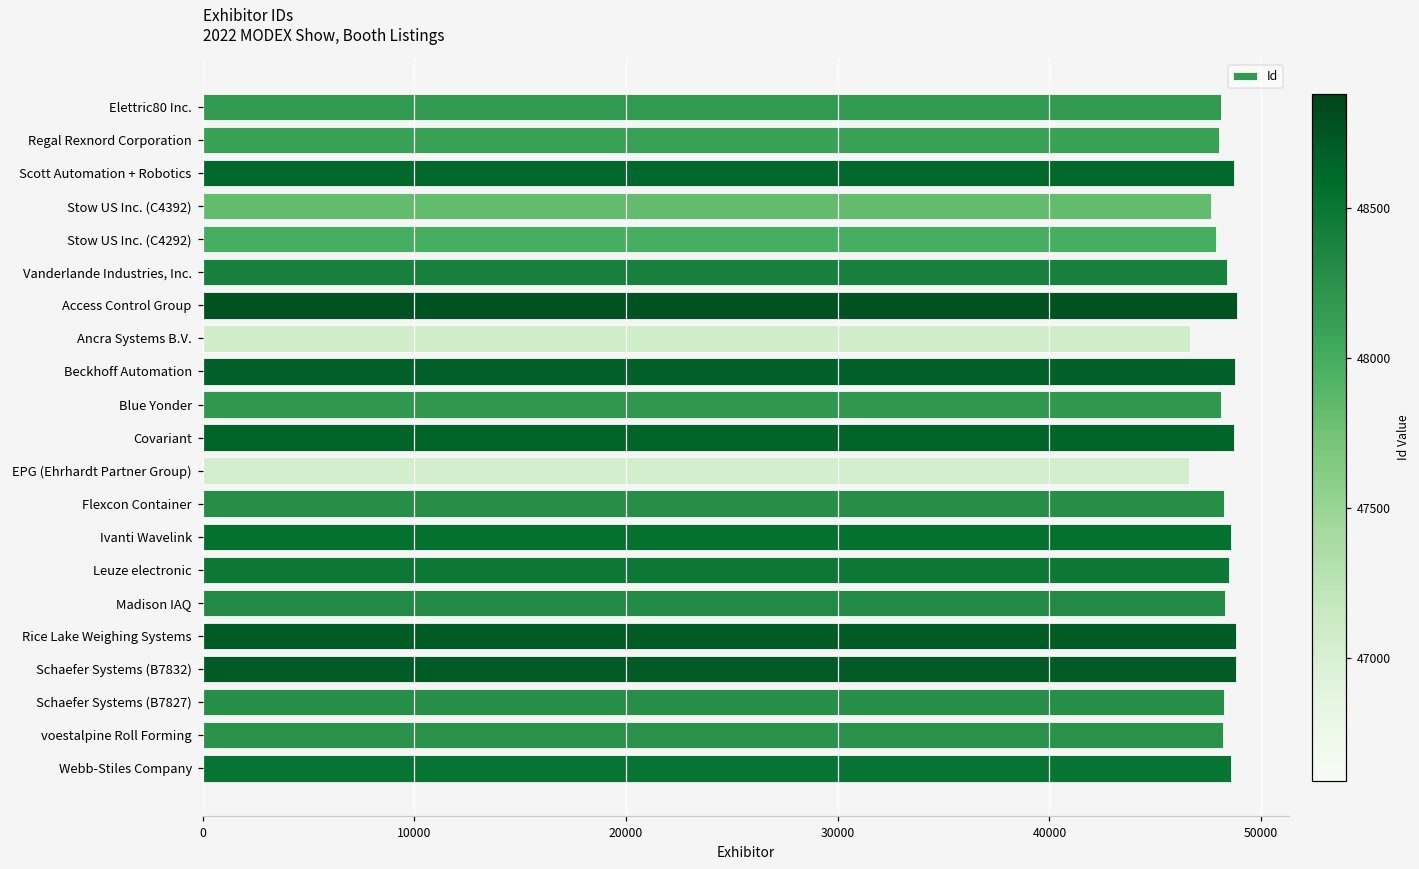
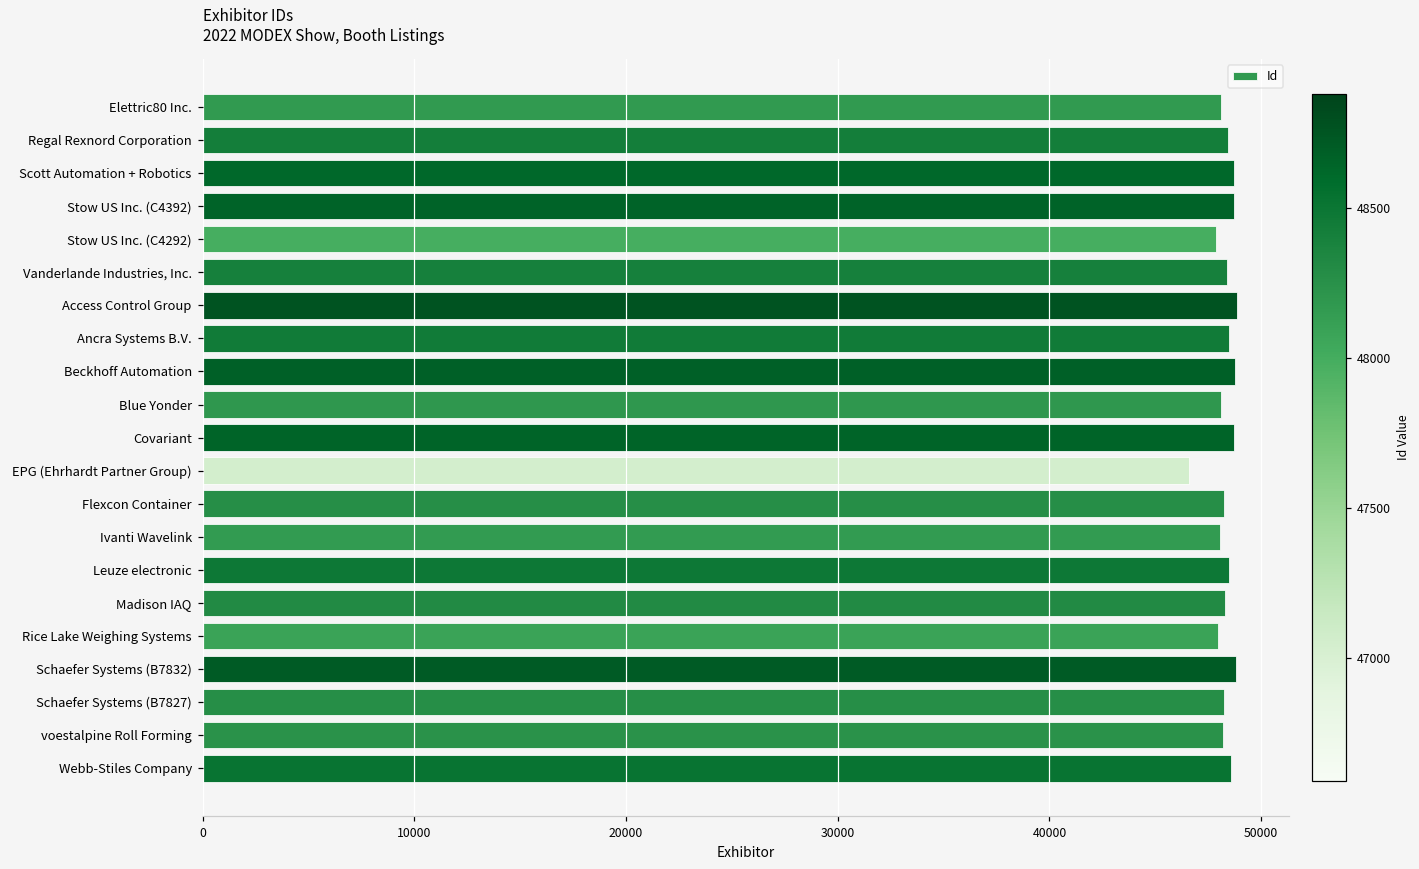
Regal Rexnord Corporation: 48000 -> 48400
Stow US Inc. (C4392): 47600 -> 48700
Ancra Systems B.V.: 46600 -> 48500
Ivanti Wavelink: 48600 -> 48100
Rice Lake Weighing Systems: 48800 -> 48000
